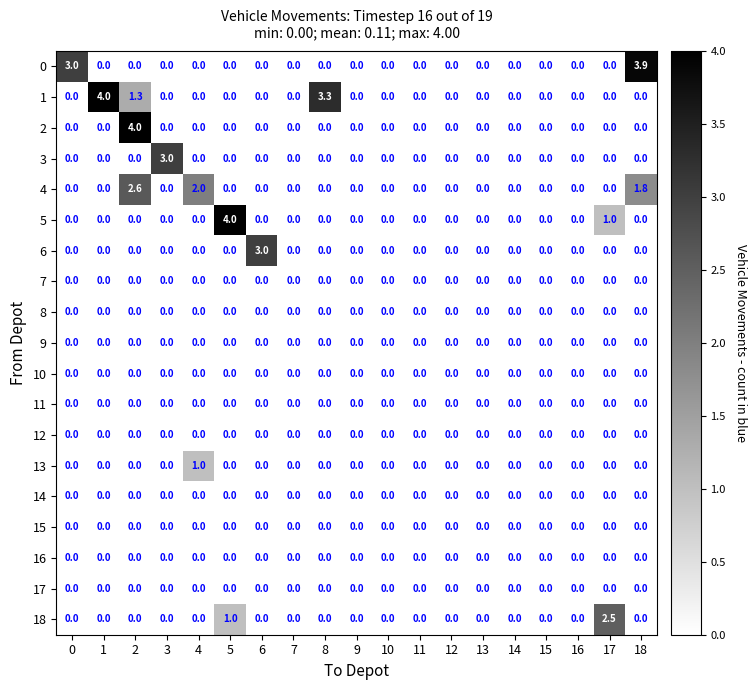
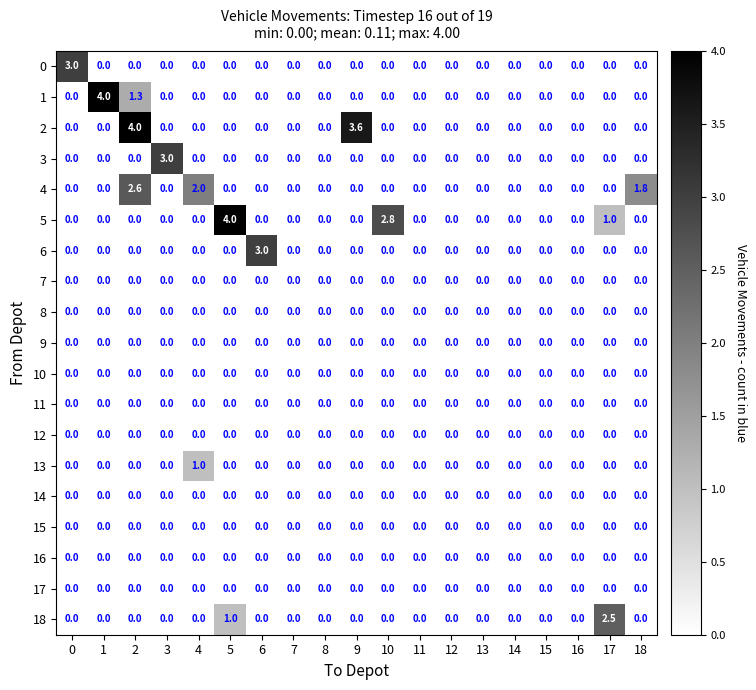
0, 18: 3.9 -> 0.0
1, 8: 3.3 -> 0.0
2, 9: 0.0 -> 3.6
5, 10: 0.0 -> 2.8
